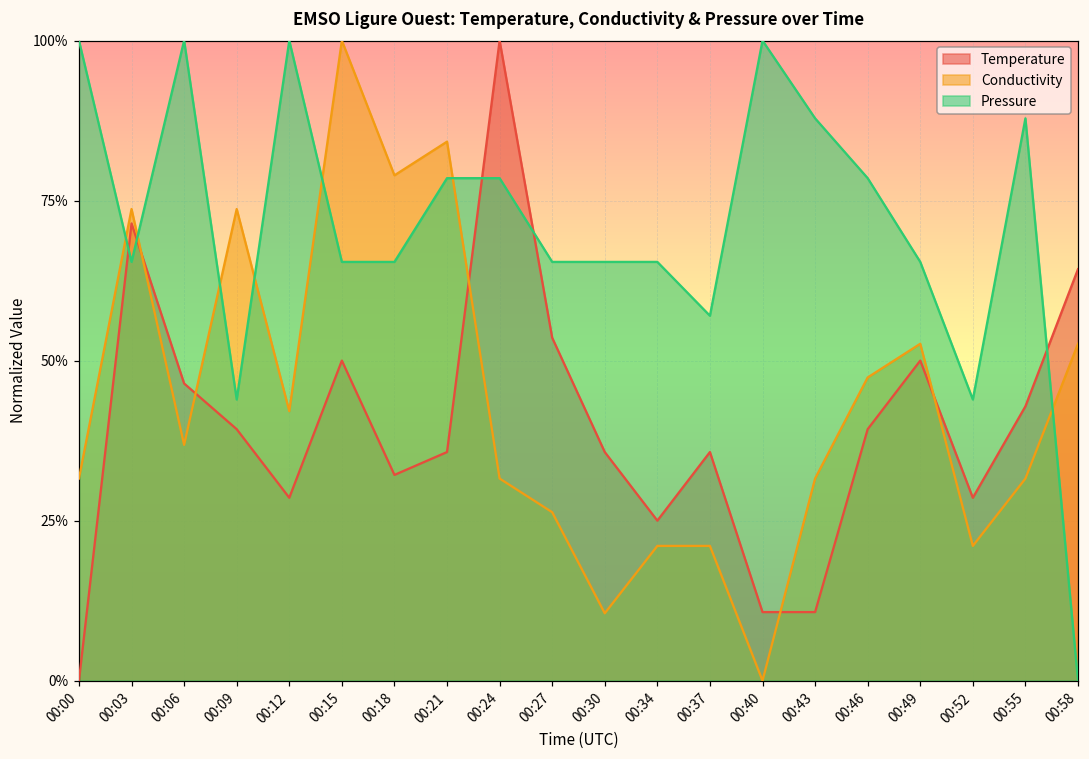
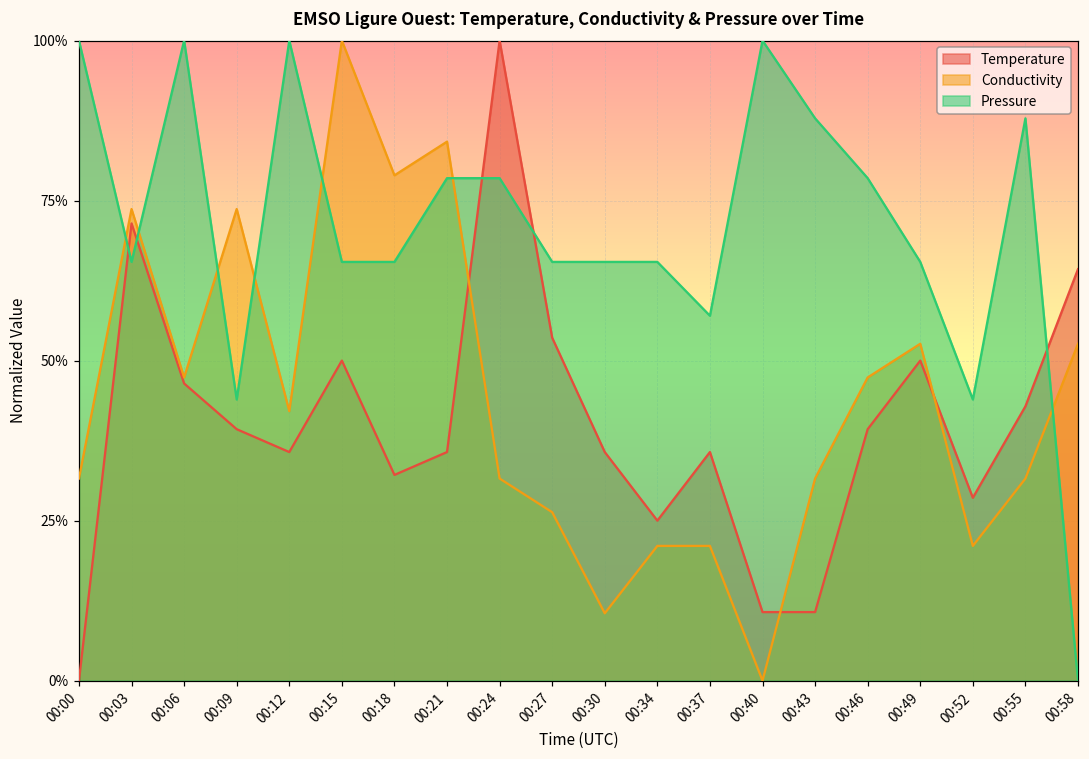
Conductivity, 00:06: 37% -> 47%
Temperature, 00:12: 29% -> 36%
